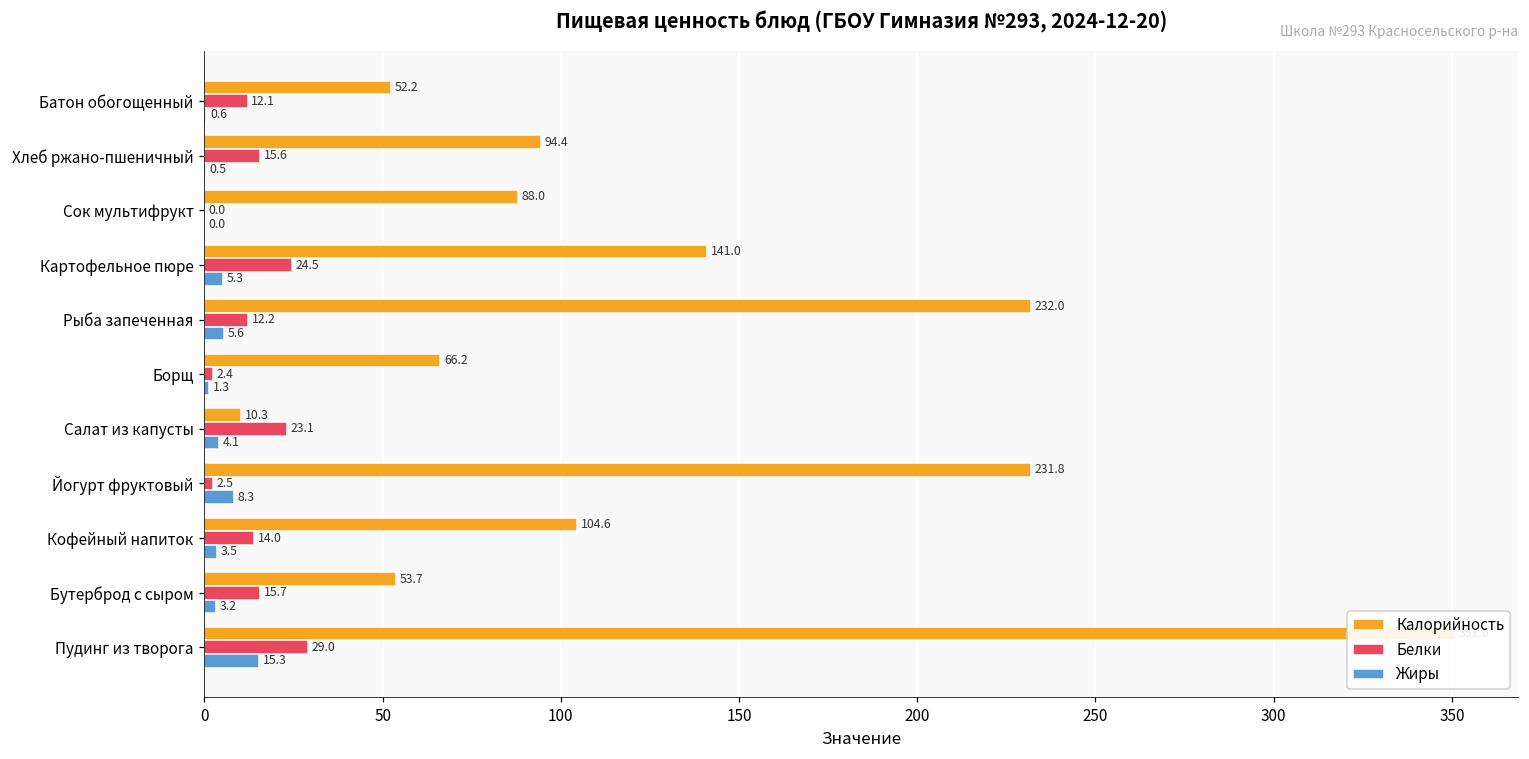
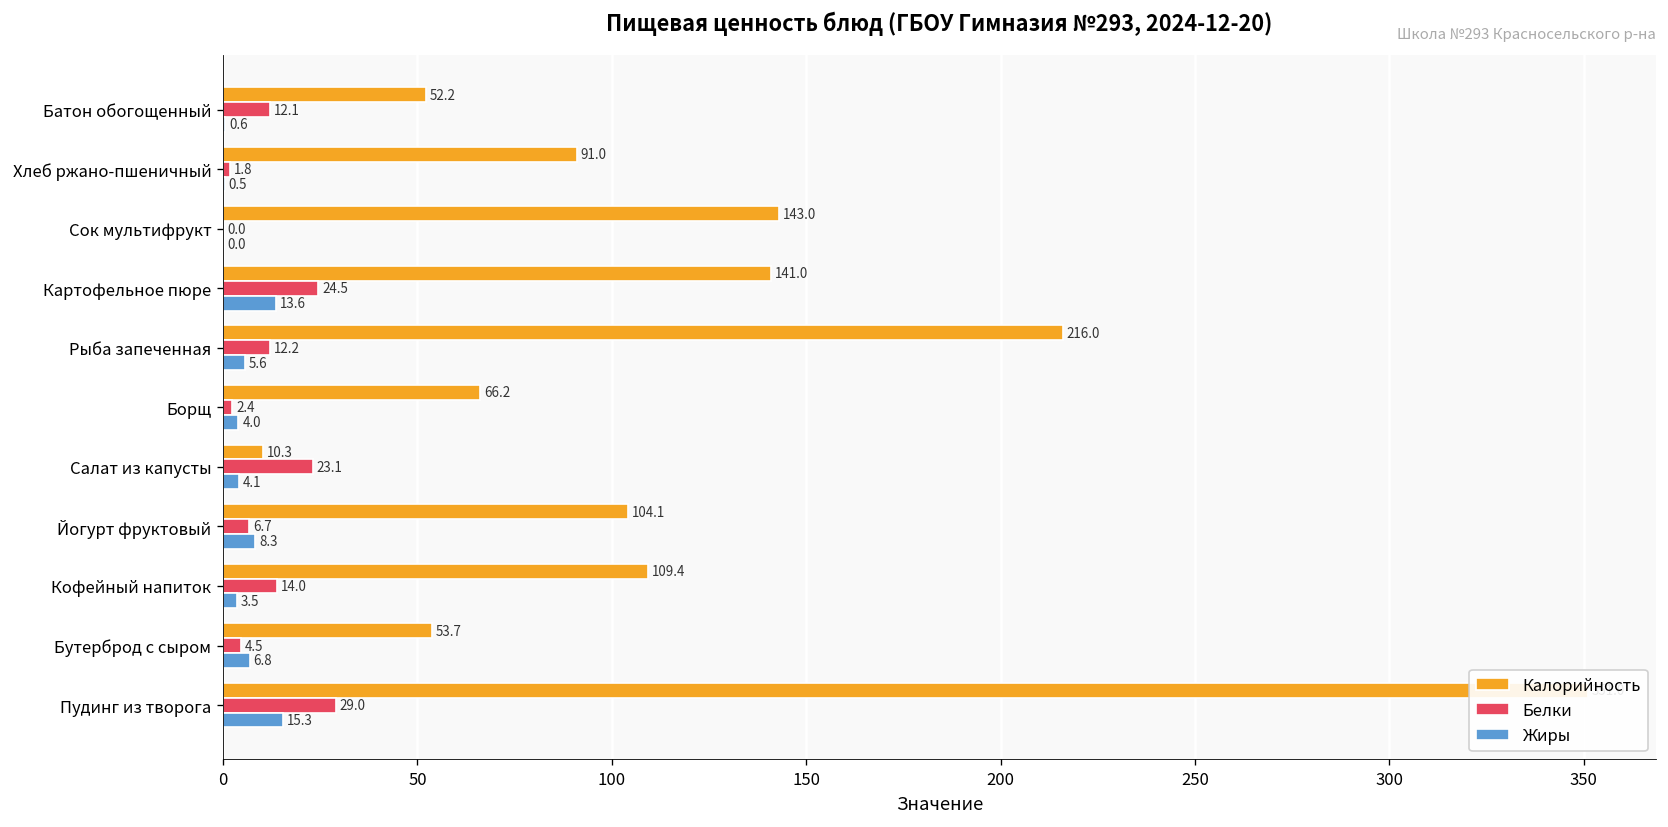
Калорийность, Хлеб ржано-пшеничный: 94.4 -> 91.0
Белки, Хлеб ржано-пшеничный: 15.6 -> 1.8
Калорийность, Сок мультифрукт: 88.0 -> 143.0
Жиры, Картофельное пюре: 5.3 -> 13.6
Калорийность, Рыба запеченная: 232.0 -> 216.0
Жиры, Борщ: 1.3 -> 4.0
Калорийность, Йогурт фруктовый: 231.8 -> 104.1
Белки, Йогурт фруктовый: 2.5 -> 6.7
Калорийность, Кофейный напиток: 104.6 -> 109.4
Белки, Бутерброд с сыром: 15.7 -> 4.5
Жиры, Бутерброд с сыром: 3.2 -> 6.8
